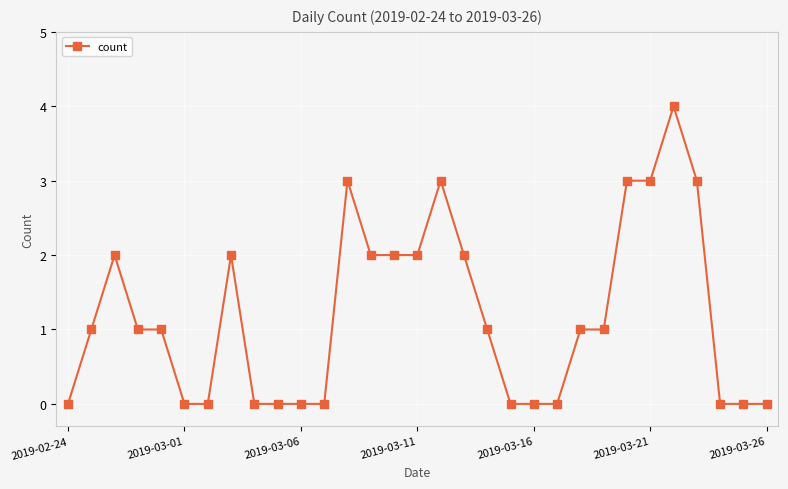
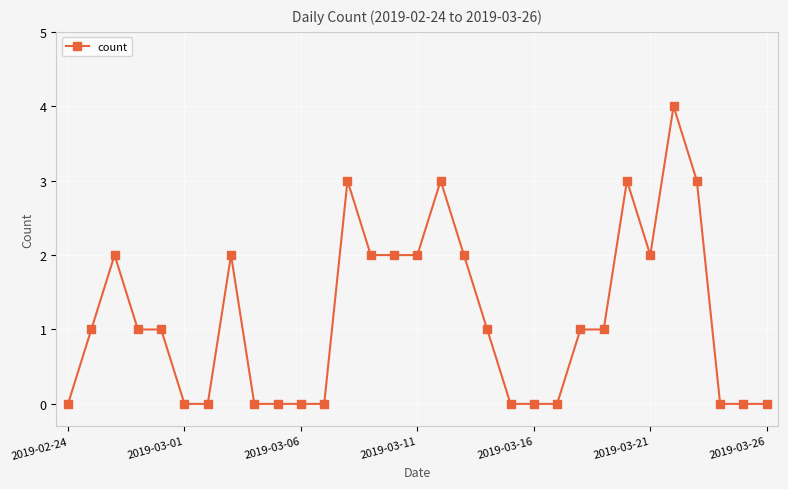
2019-03-21: 3 -> 2
